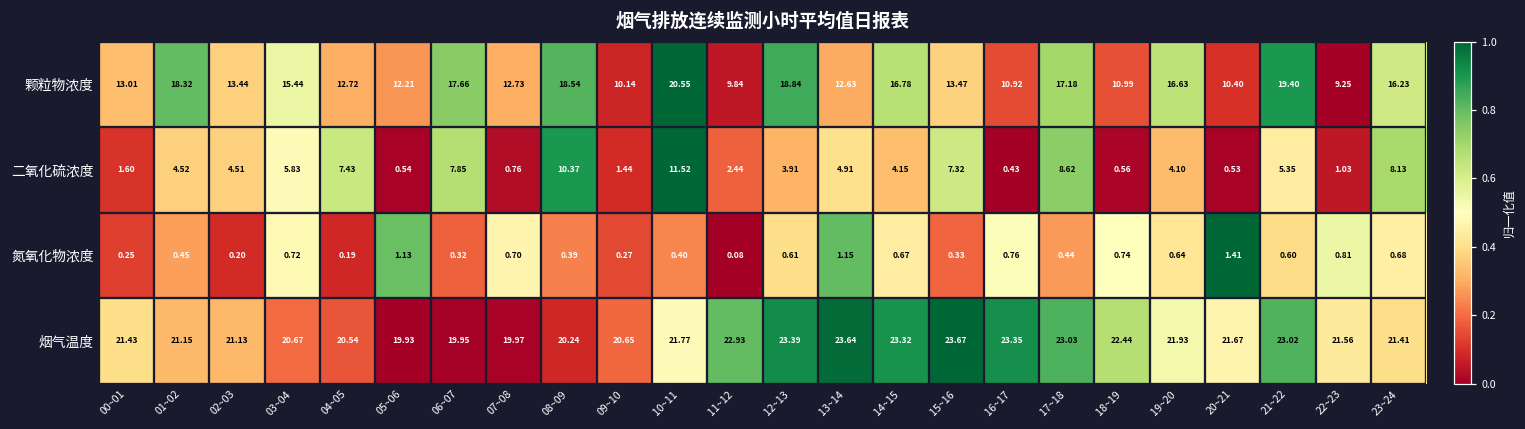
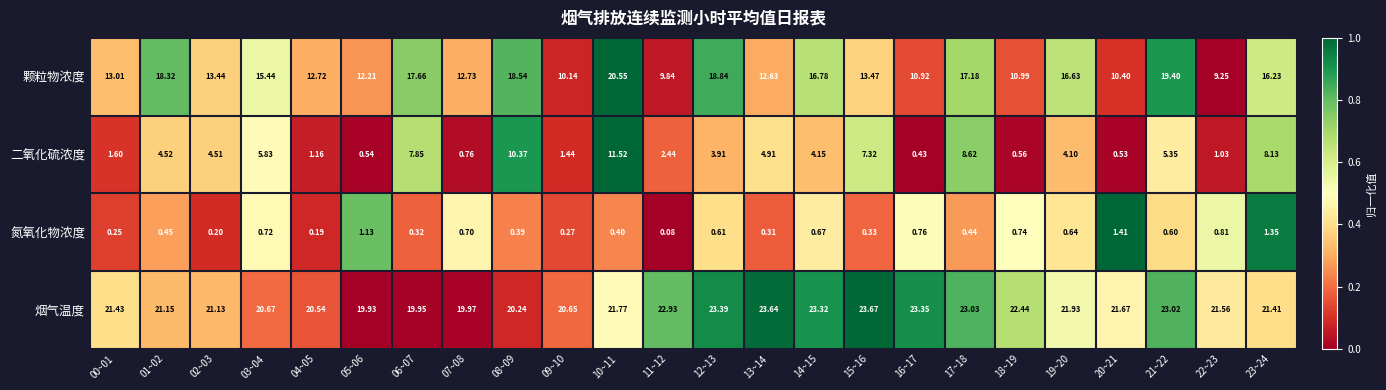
二氧化硫浓度, 04~05: 7.43 -> 1.16
氮氧化物浓度, 13~14: 1.15 -> 0.31
氮氧化物浓度, 23~24: 0.68 -> 1.35
